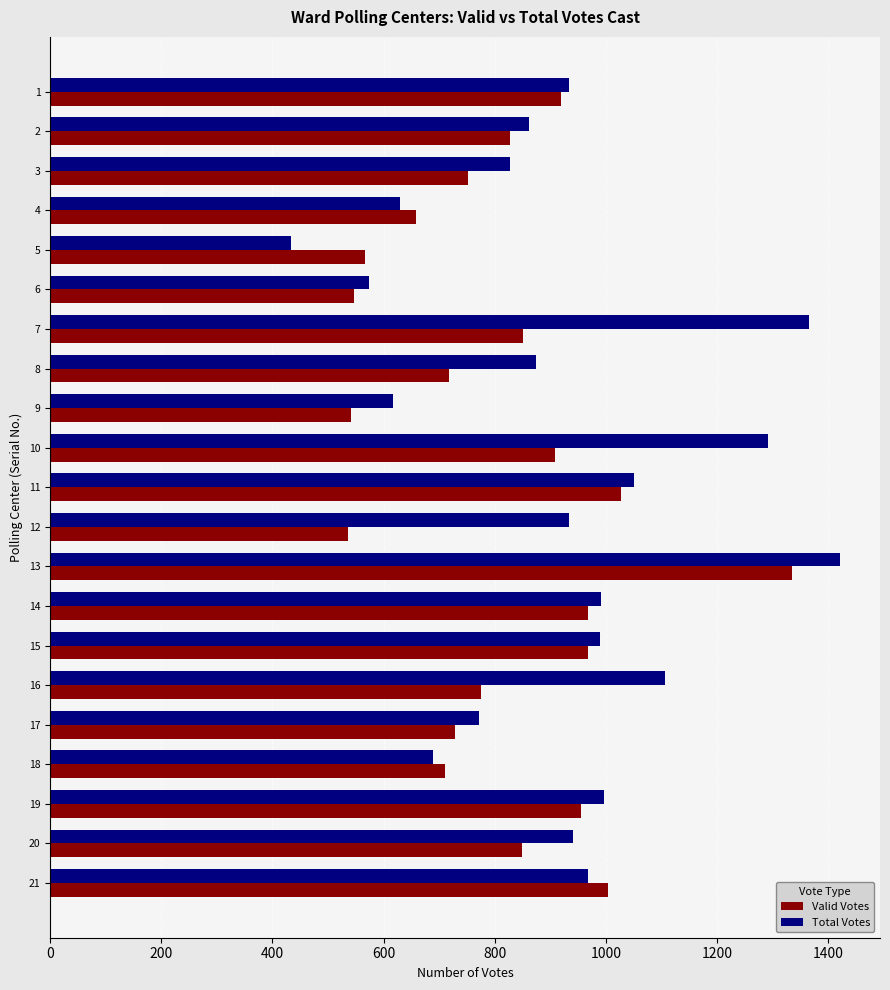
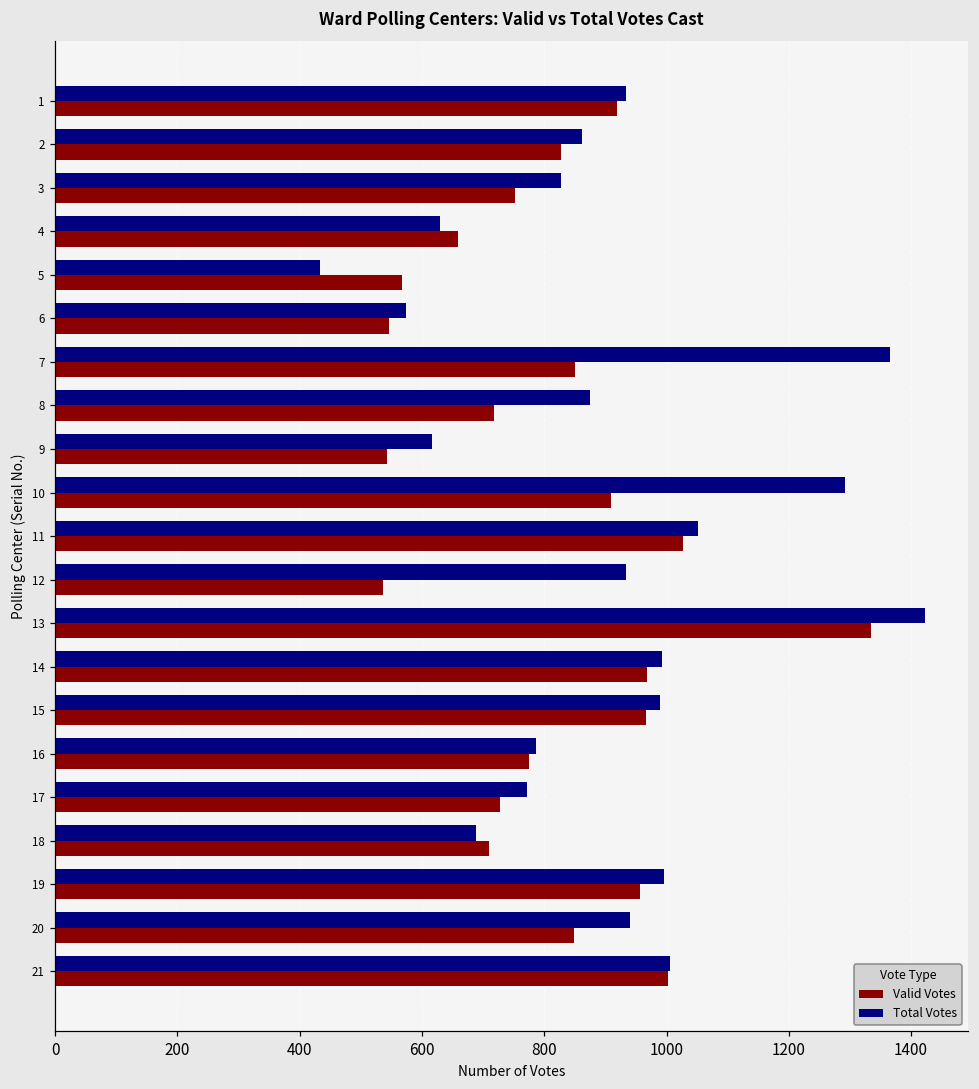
Total Votes, 16: 1110 -> 790
Total Votes, 21: 970 -> 1010
